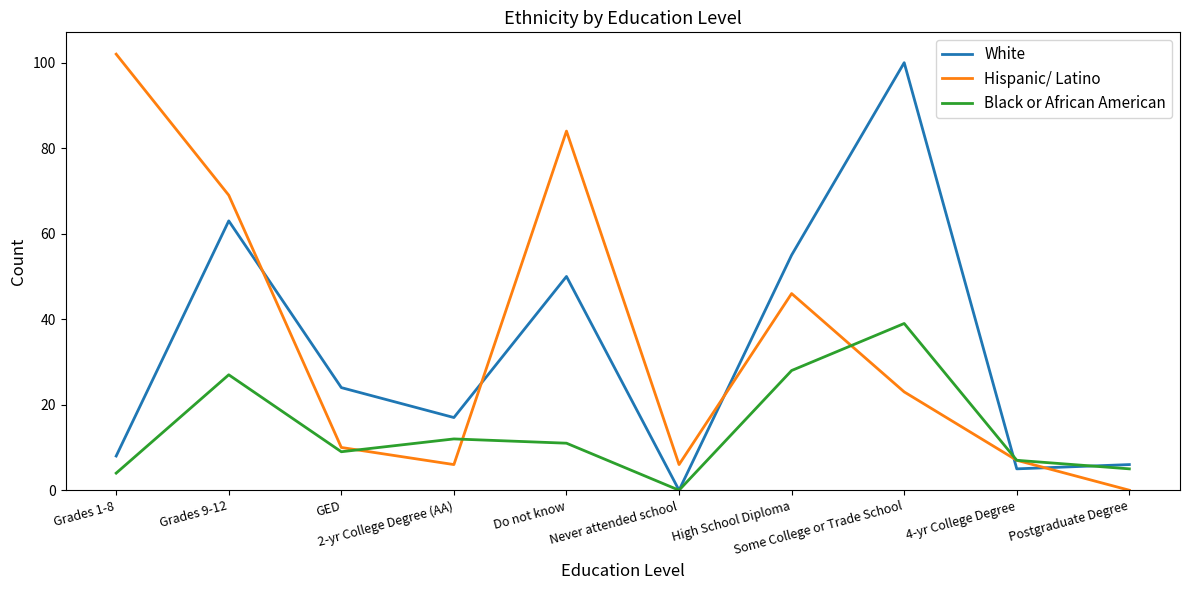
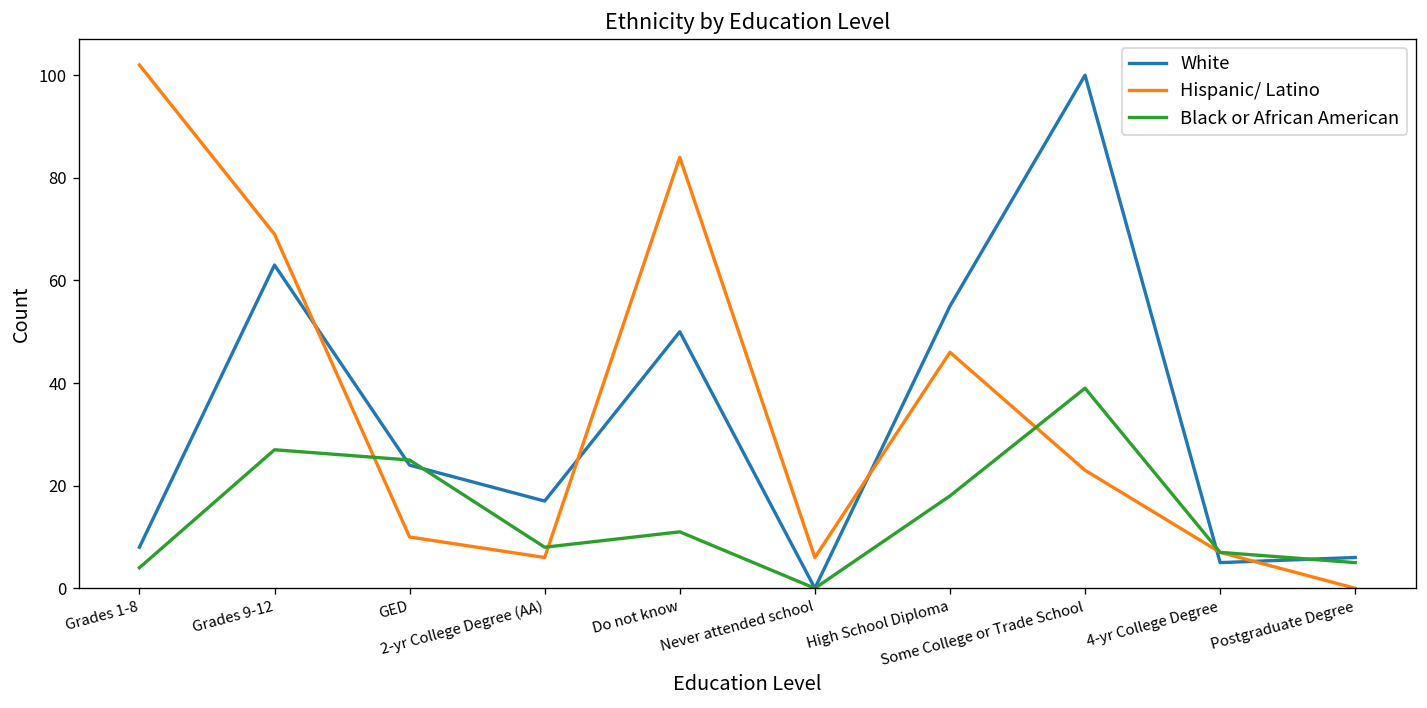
Black or African American, GED: 9 -> 25
Black or African American, 2-yr College Degree (AA): 12 -> 8
Black or African American, High School Diploma: 28 -> 18
